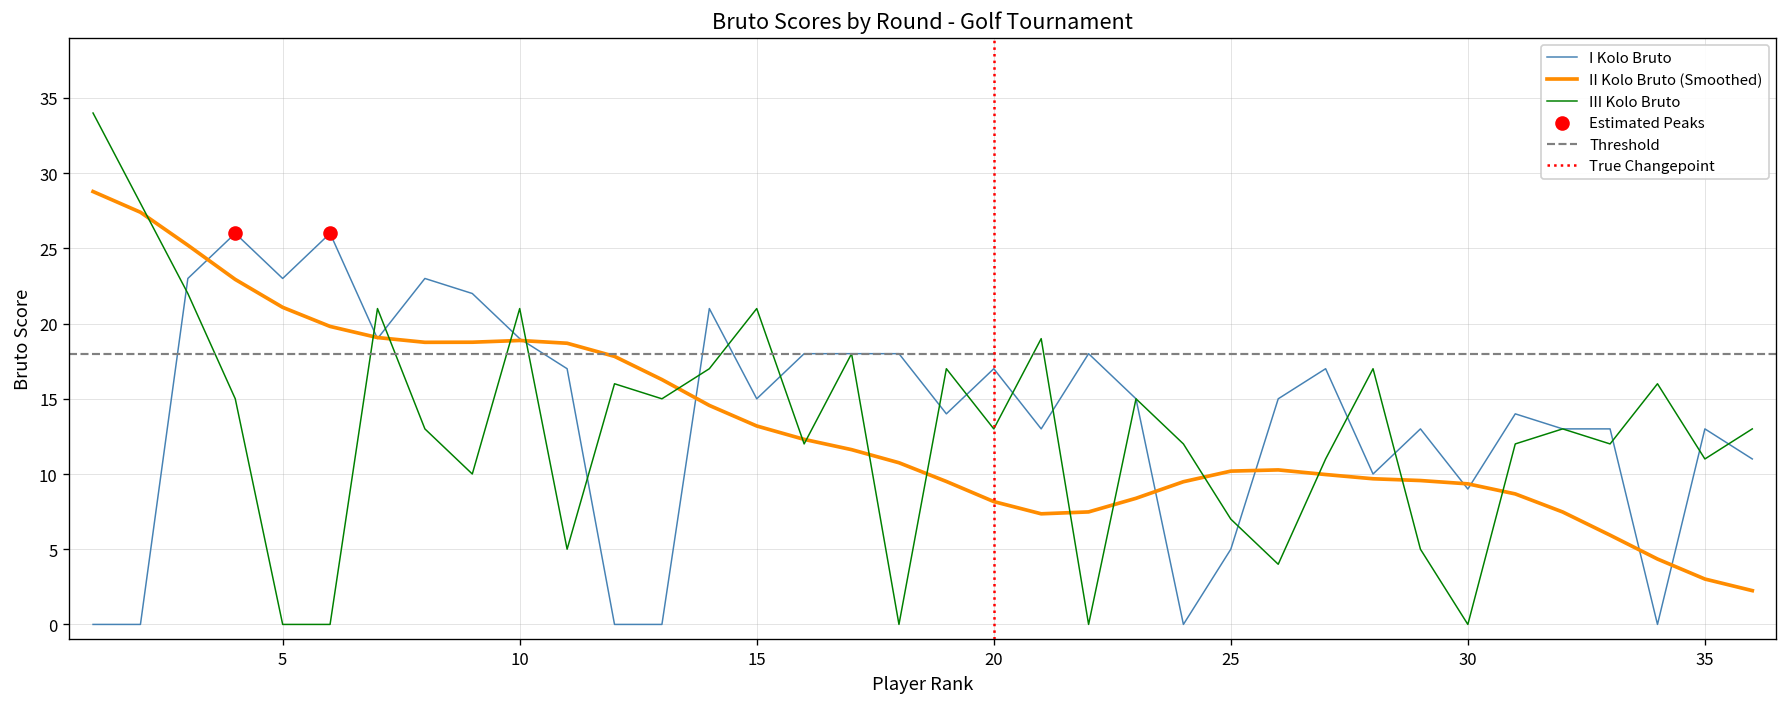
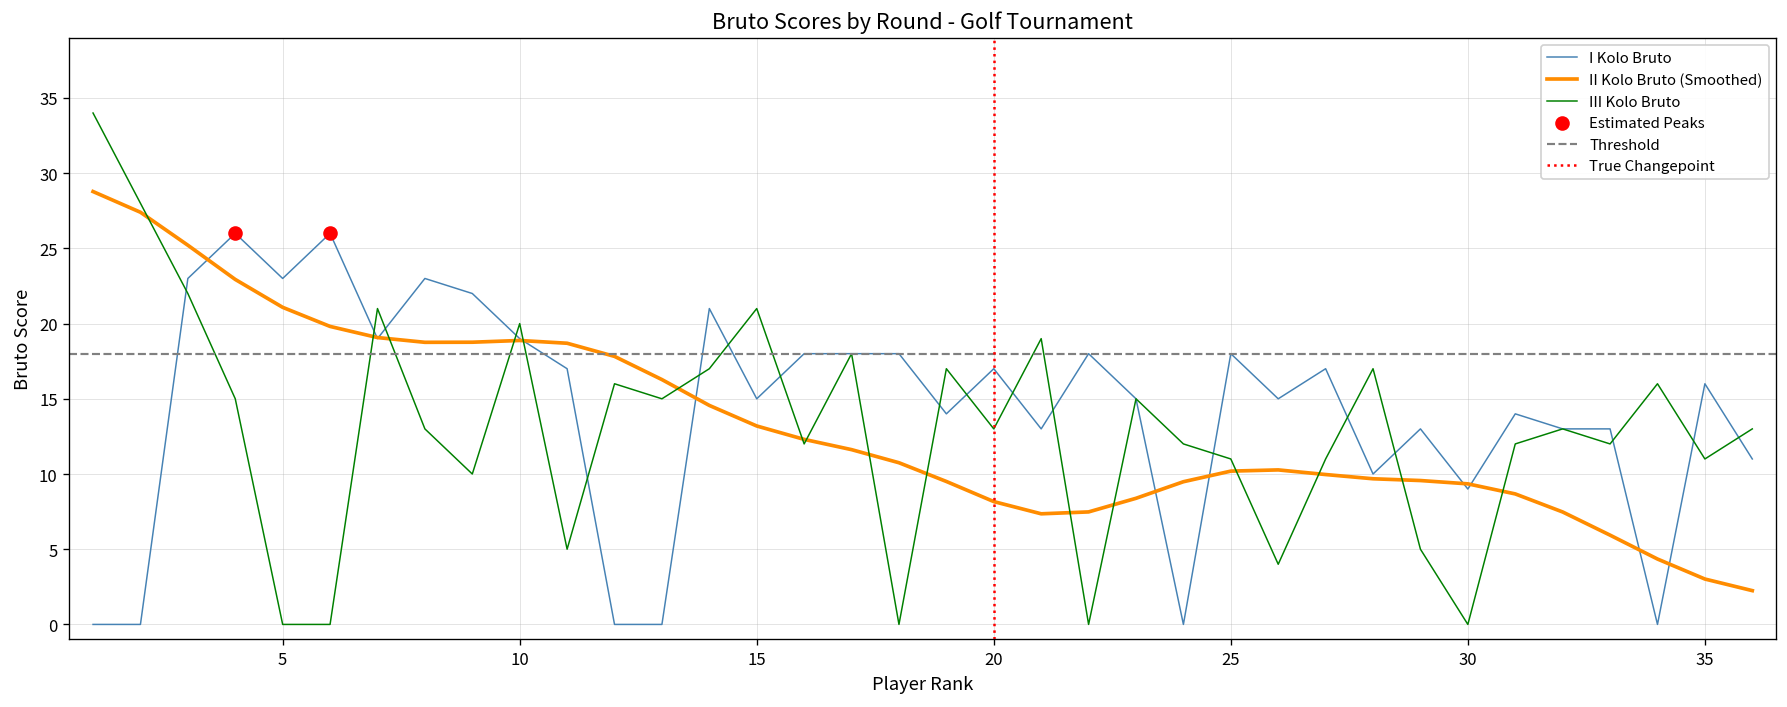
III Kolo Bruto, 10: 21 -> 20
I Kolo Bruto, 25: 5 -> 18
III Kolo Bruto, 25: 7 -> 11
I Kolo Bruto, 35: 13 -> 16
